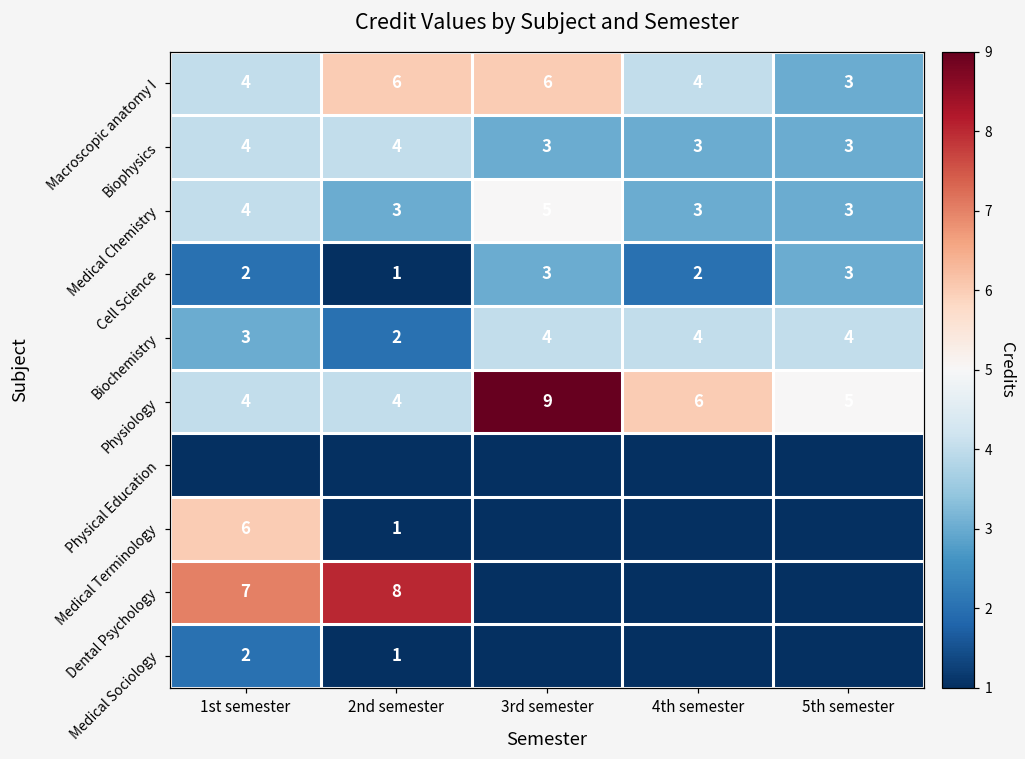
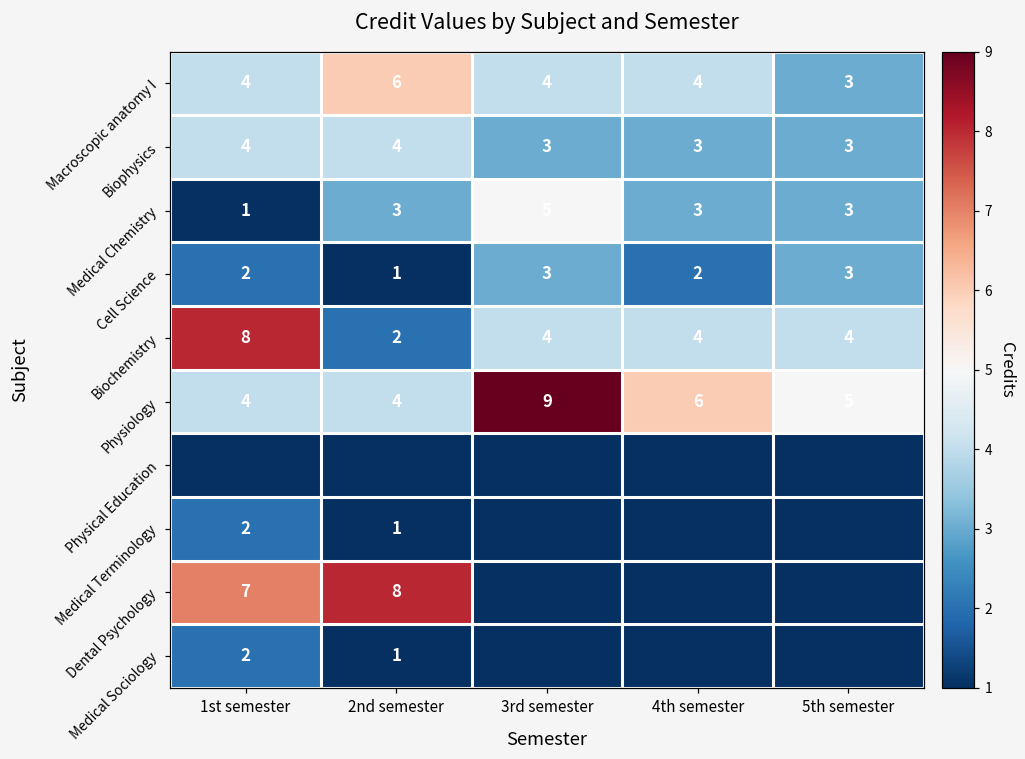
Macroscopic anatomy I, 3rd semester: 6 -> 4
Medical Chemistry, 1st semester: 4 -> 1
Biochemistry, 1st semester: 3 -> 8
Medical Terminology, 1st semester: 6 -> 2
